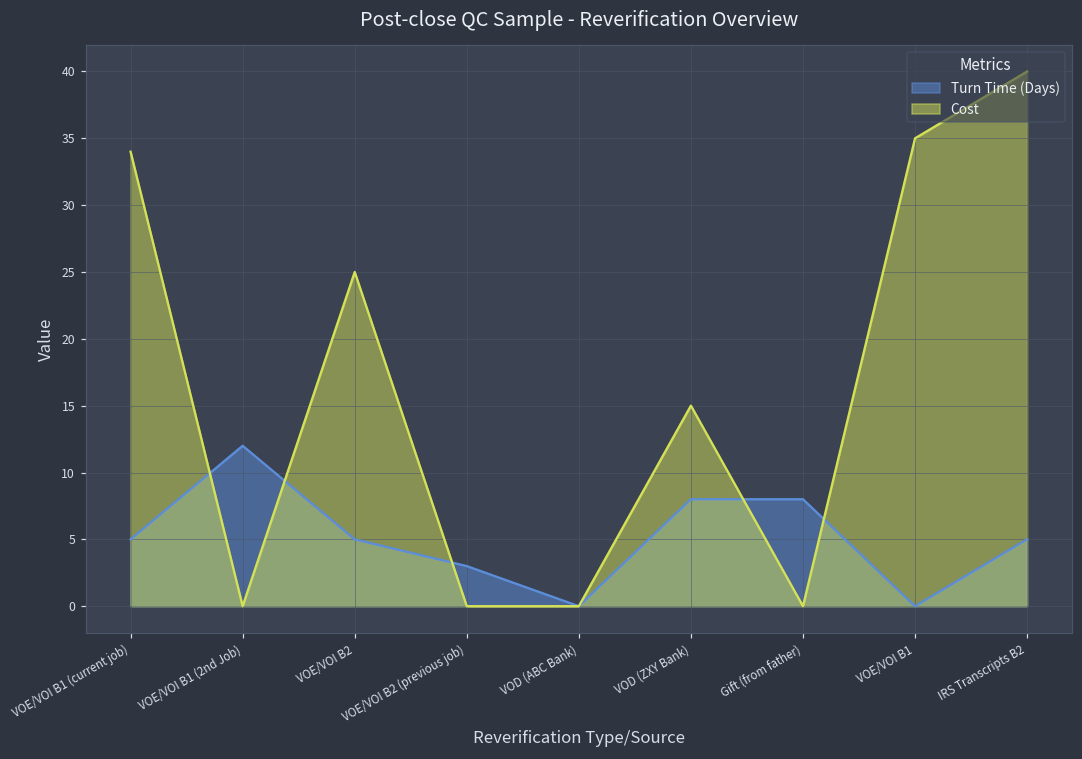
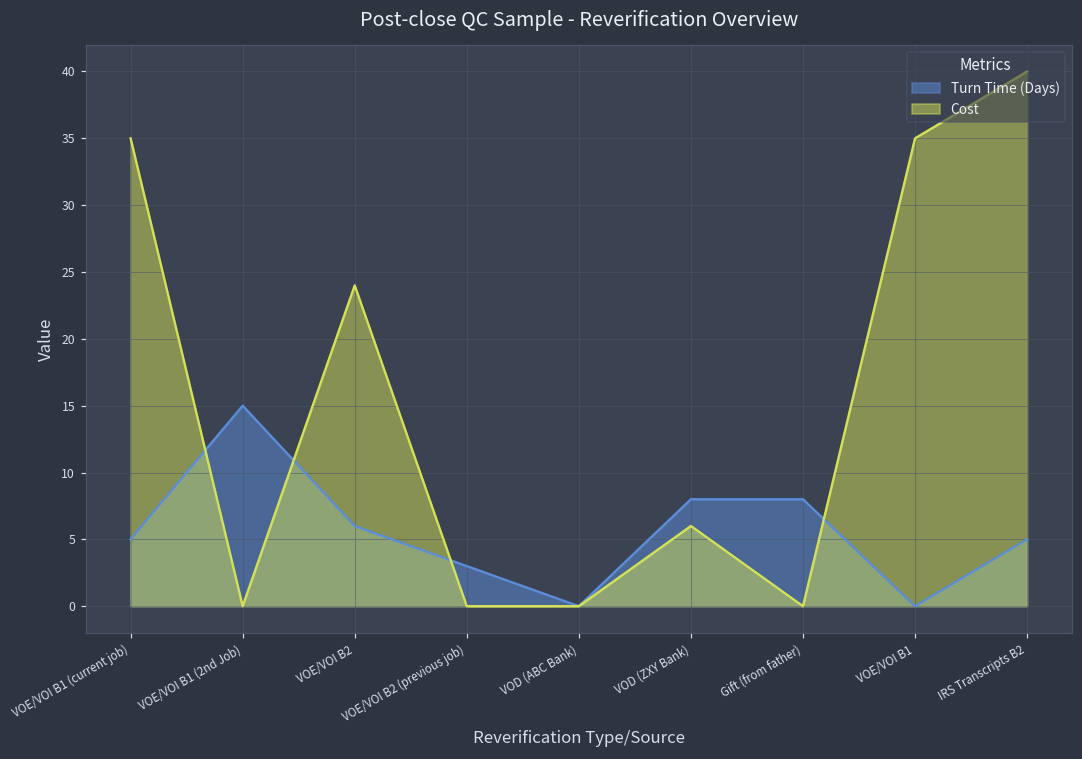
Cost, VOE/VOI B1 (current job): 34 -> 35
Turn Time (Days), VOE/VOI B1 (2nd Job): 12 -> 15
Turn Time (Days), VOE/VOI B2: 5 -> 6
Cost, VOE/VOI B2: 25 -> 24
Cost, VOD (ZXY Bank): 15 -> 6
